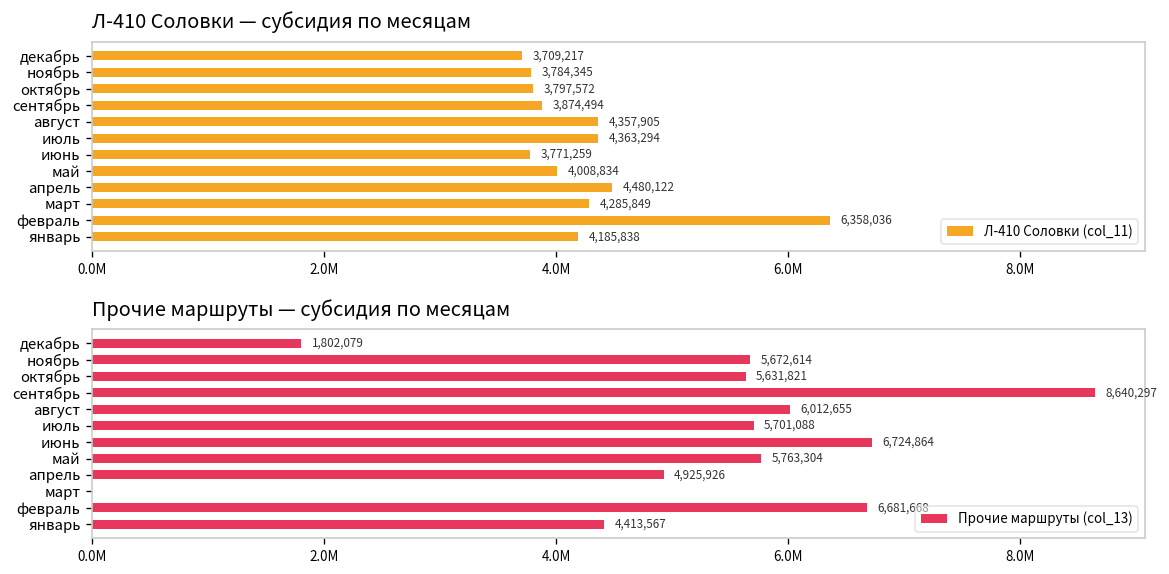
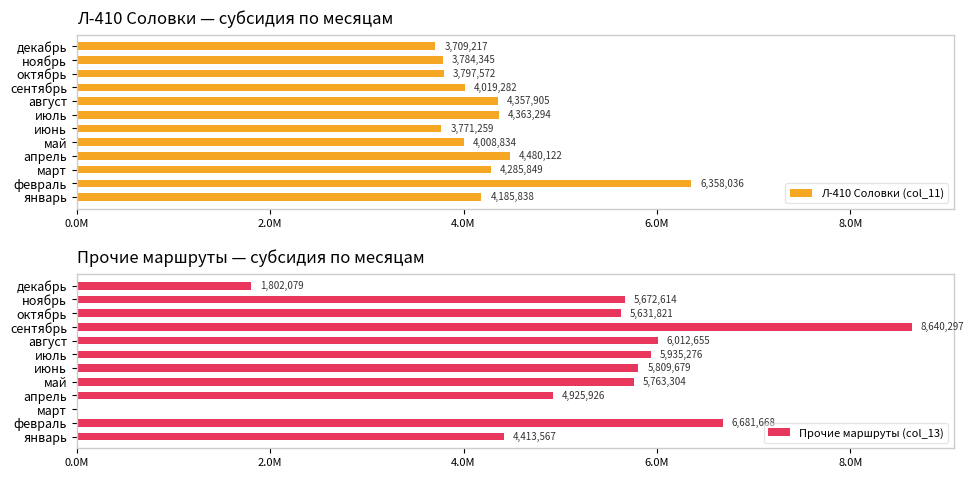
Л-410 Соловки — субсидия по месяцам, сентябрь: 3,874,494 -> 4,019,282
Прочие маршруты — субсидия по месяцам, июль: 5,701,088 -> 5,935,276
Прочие маршруты — субсидия по месяцам, июнь: 6,724,864 -> 5,809,679
